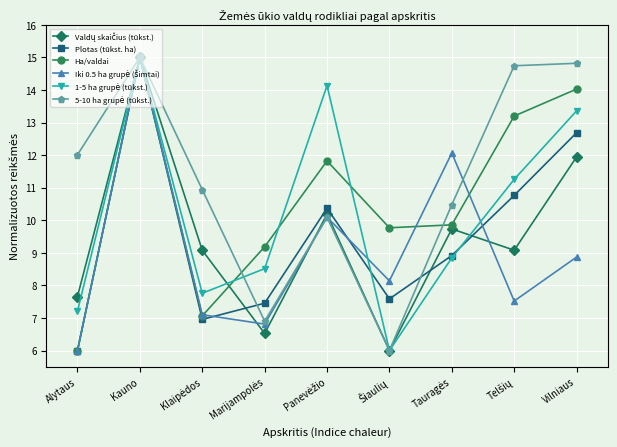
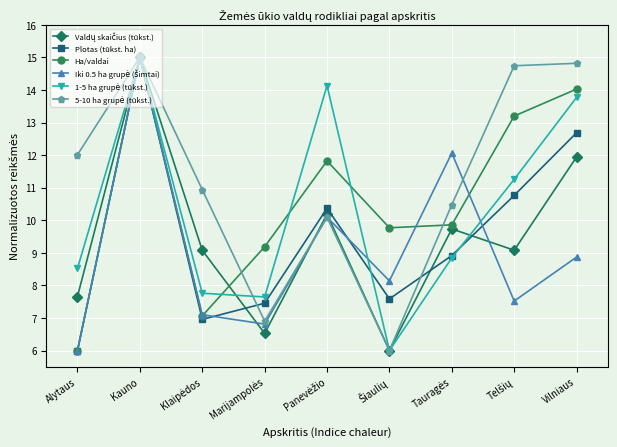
1-5 ha grupė (tūkst.), Alytaus: 7.2 -> 8.5
1-5 ha grupė (tūkst.), Marijampolės: 8.5 -> 7.6
1-5 ha grupė (tūkst.), Vilniaus: 13.4 -> 13.8
